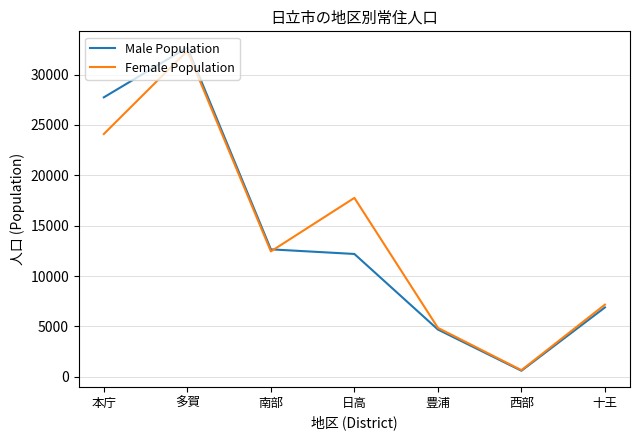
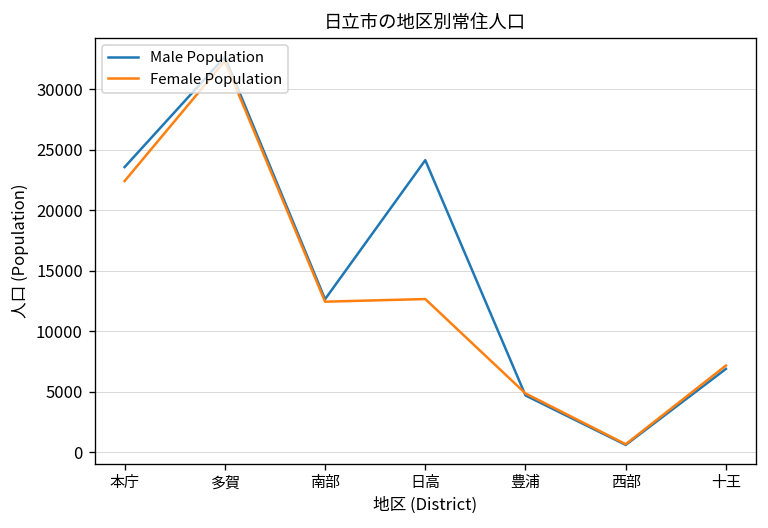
Male Population, 本庁: 27700 -> 23600
Female Population, 本庁: 24100 -> 22400
Male Population, 日高: 12200 -> 24200
Female Population, 日高: 17800 -> 12700
